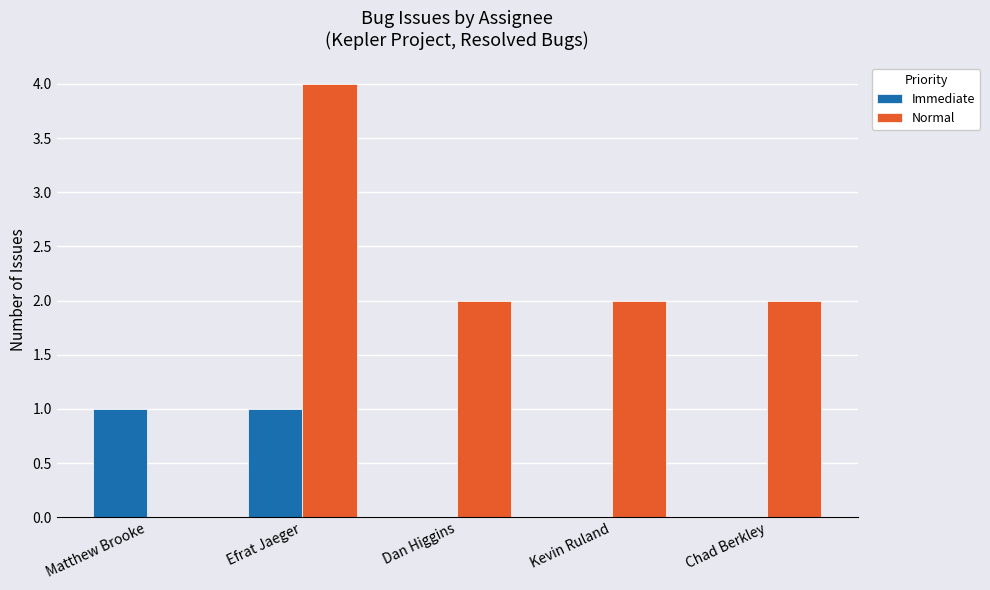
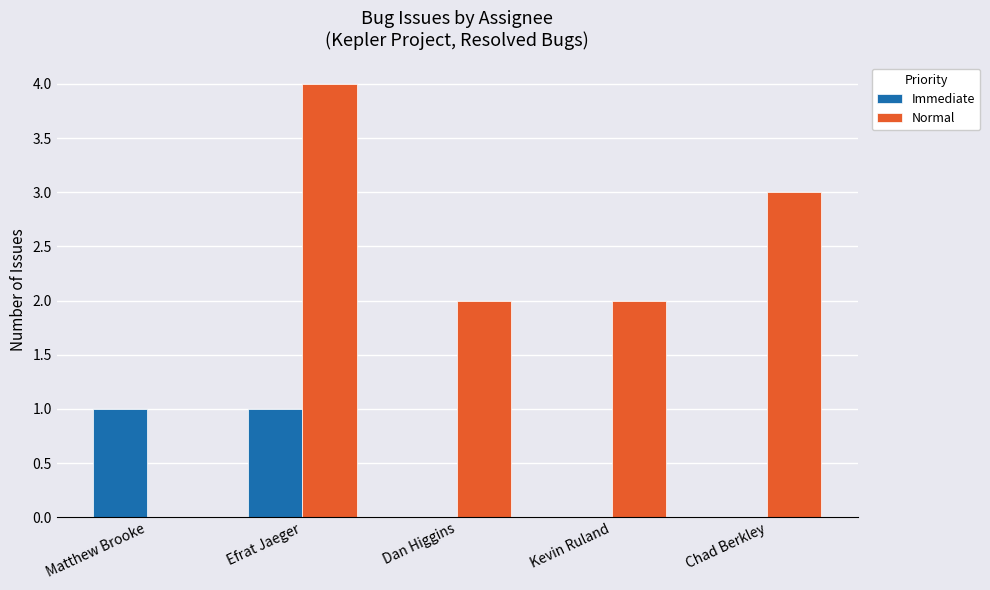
Normal, Chad Berkley: 2 -> 3
